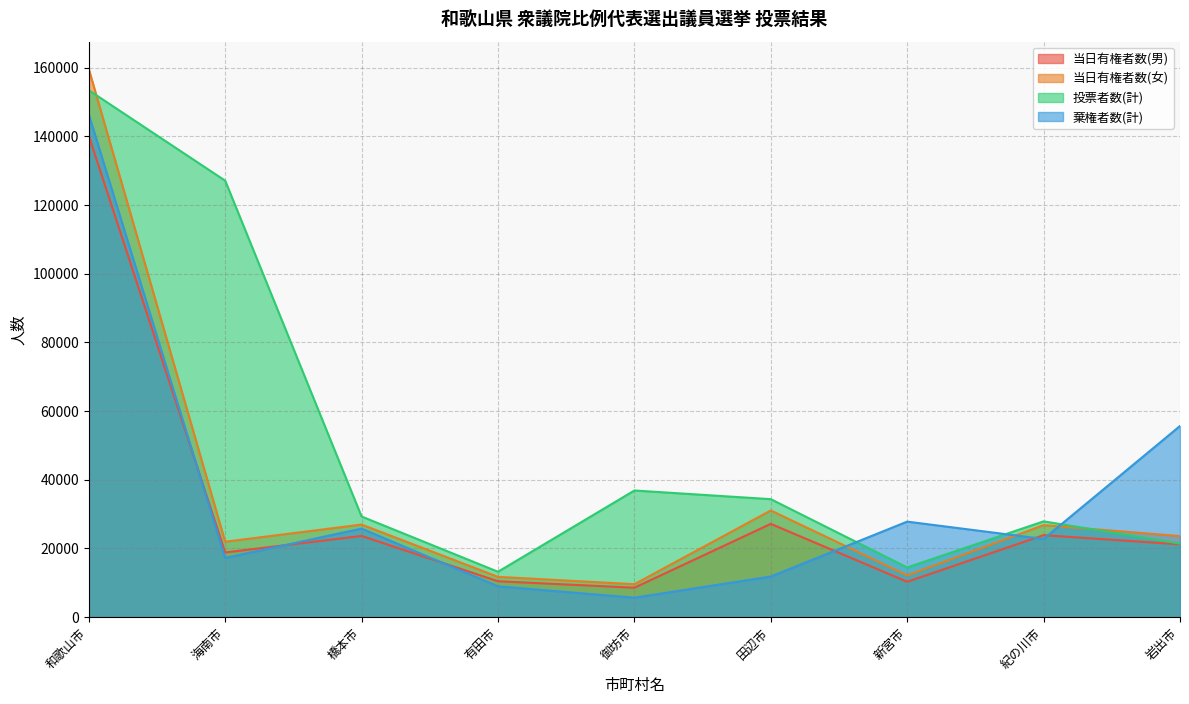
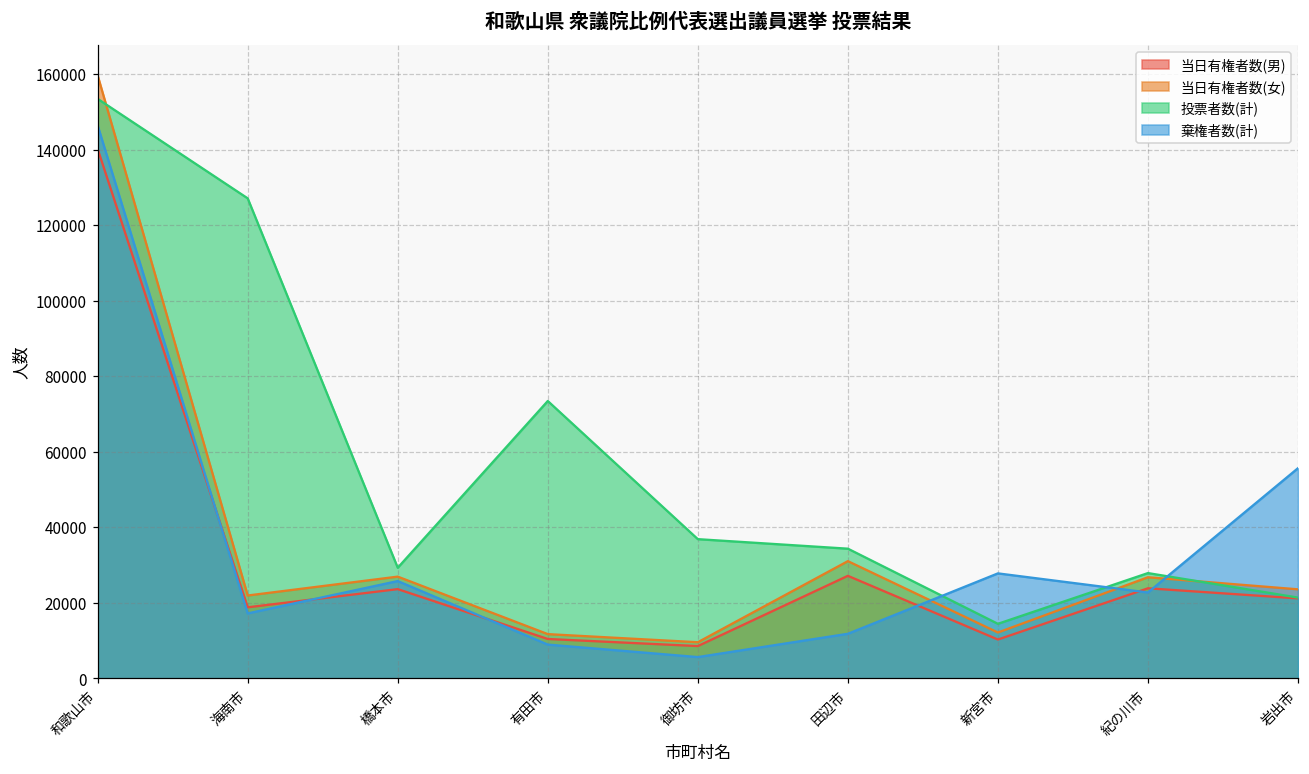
投票者数(計), 有田市: 13000 -> 73000
